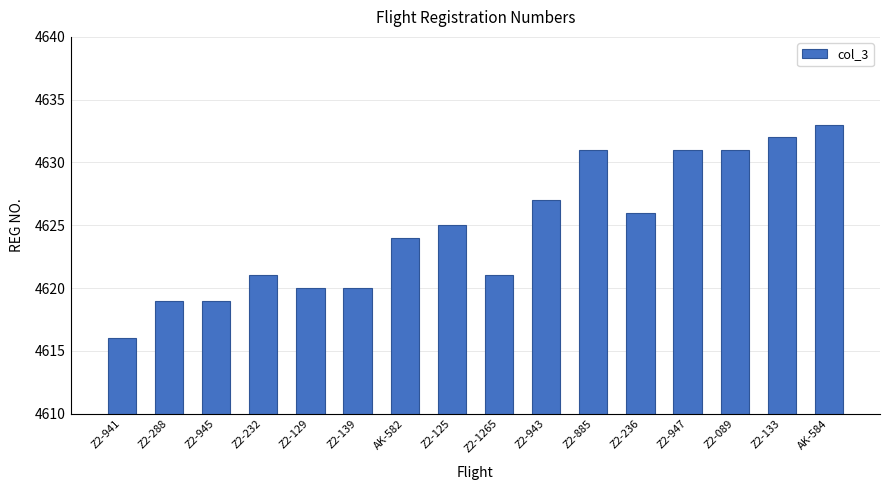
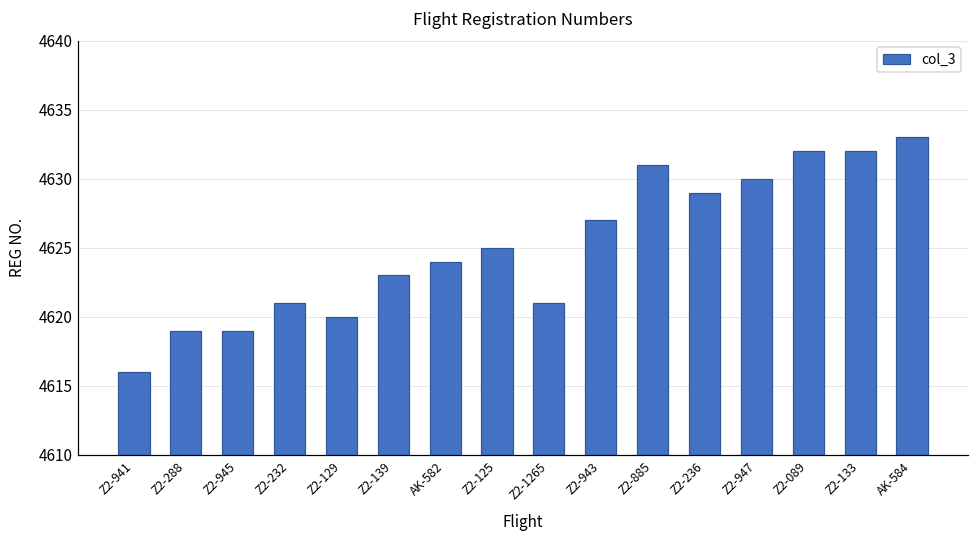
Z2-139: 4620 -> 4623
Z2-236: 4626 -> 4629
Z2-947: 4631 -> 4630
Z2-089: 4631 -> 4632
